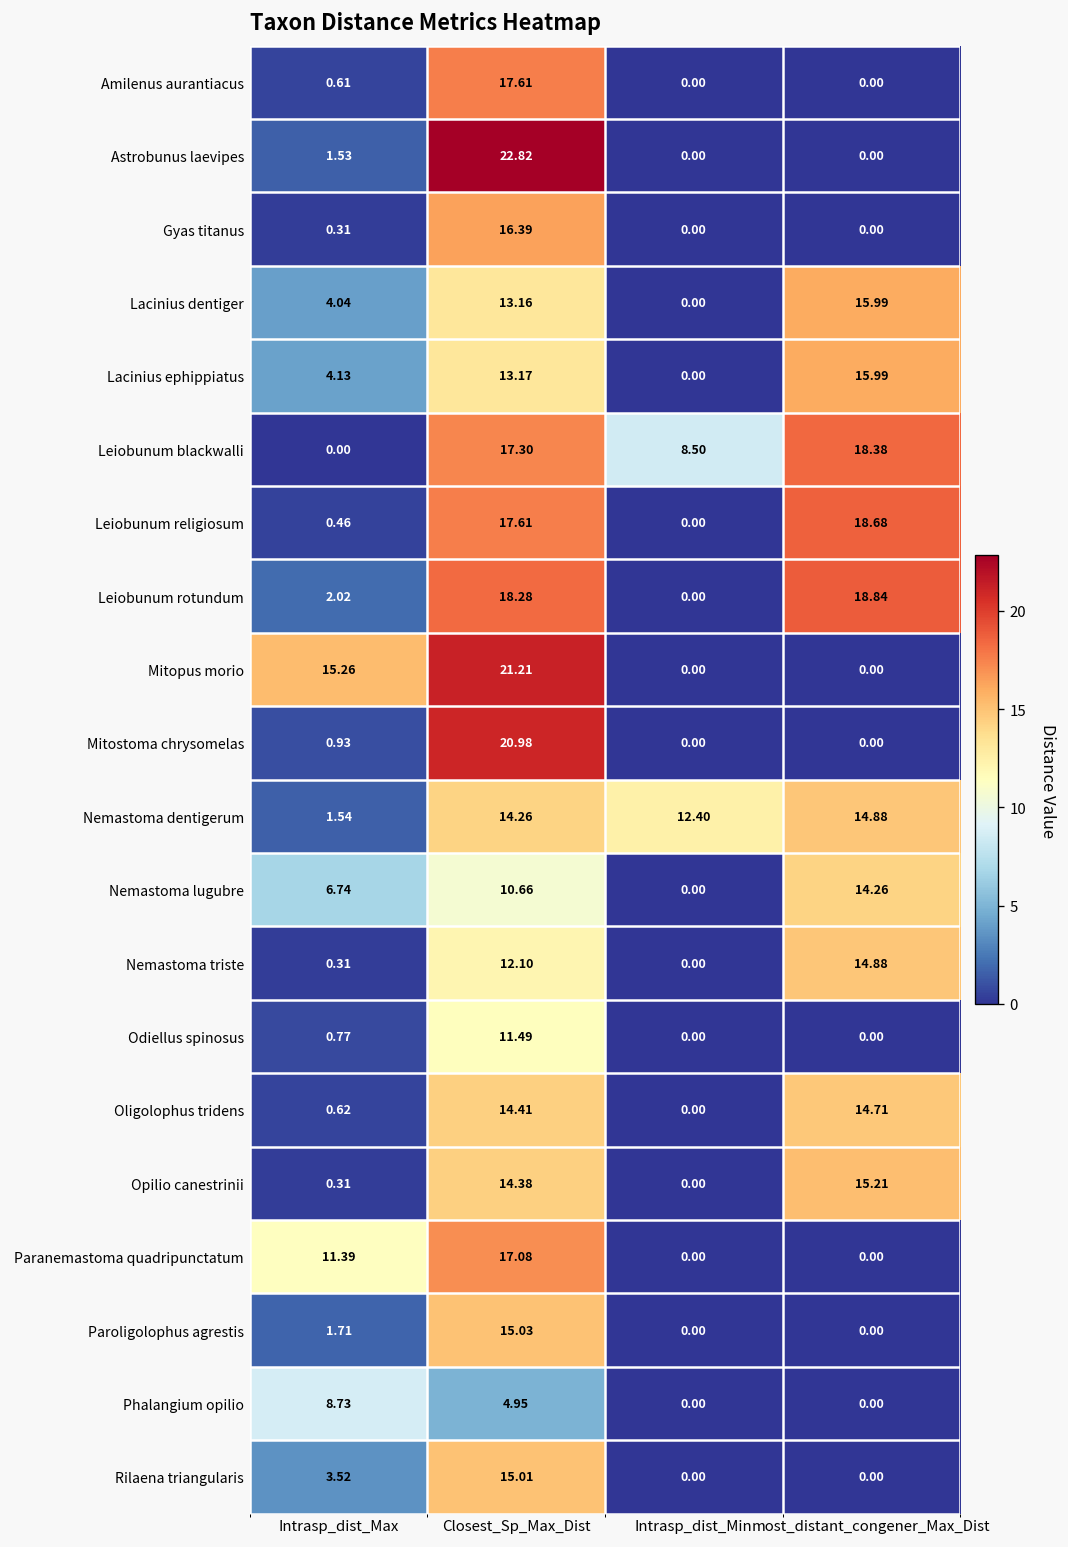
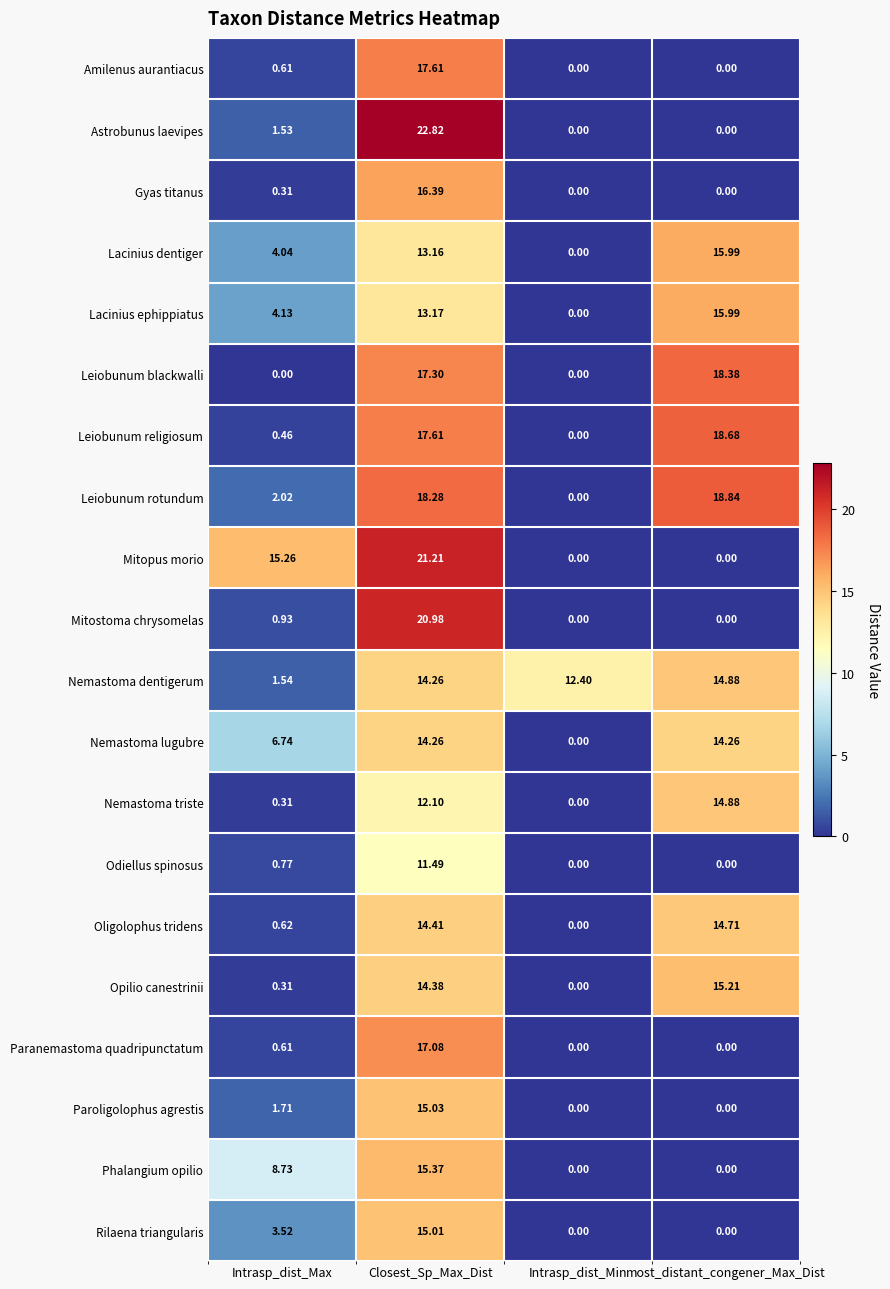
Leiobunum blackwalli, Intrasp_dist_Min: 8.50 -> 0.00
Nemastoma lugubre, Closest_Sp_Max_Dist: 10.66 -> 14.26
Paranemastoma quadripunctatum, Intrasp_dist_Max: 11.39 -> 0.61
Phalangium opilio, Closest_Sp_Max_Dist: 4.95 -> 15.37
